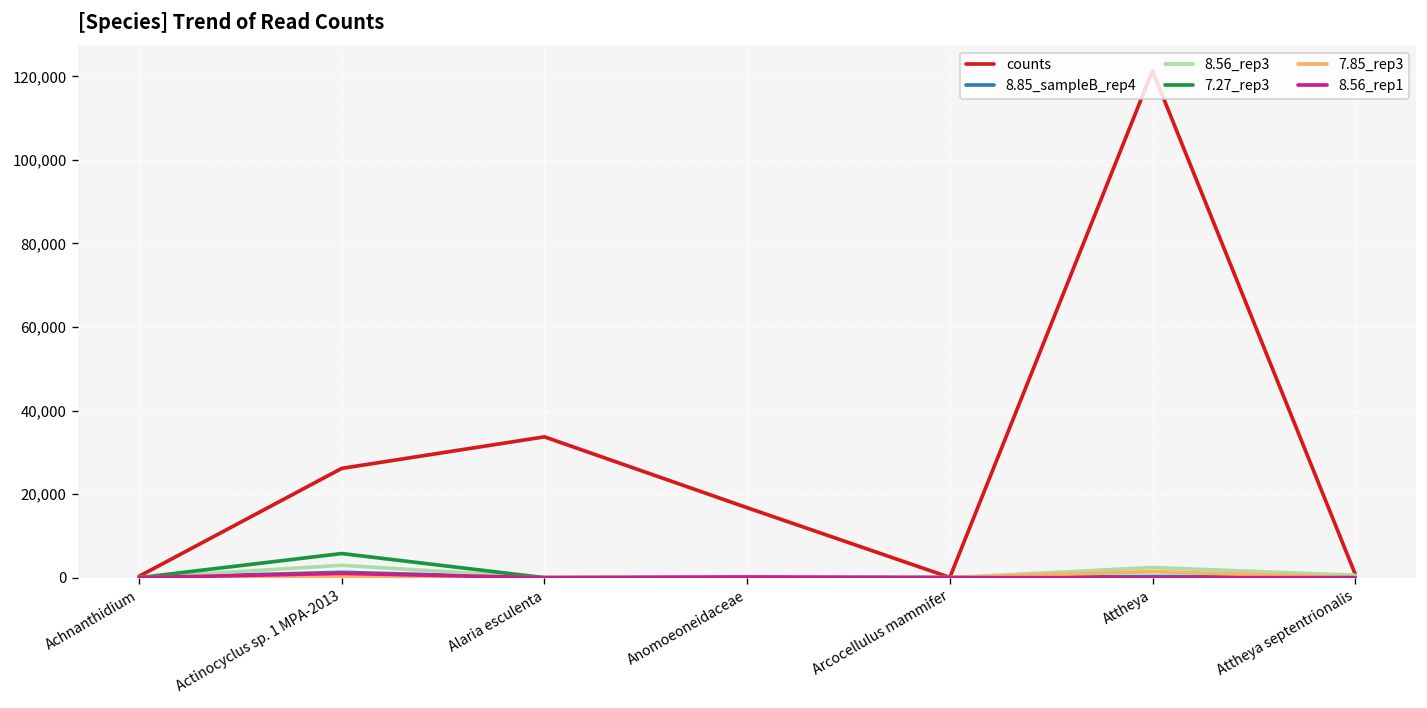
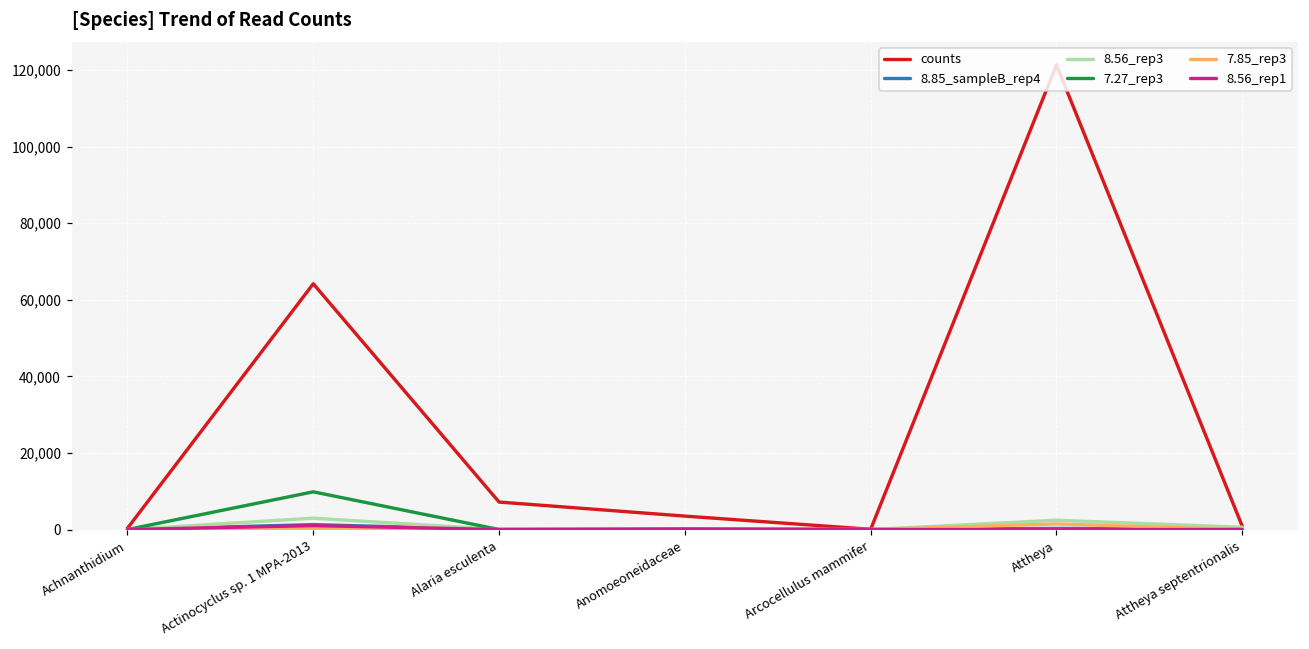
counts, Actinocyclus sp. 1 MPA-2013: 26,000 -> 64,000
7.27_rep3, Actinocyclus sp. 1 MPA-2013: 6,000 -> 10,000
counts, Alaria esculenta: 34,000 -> 7,000
counts, Anomoeoneidaceae: 17,000 -> 4,000
